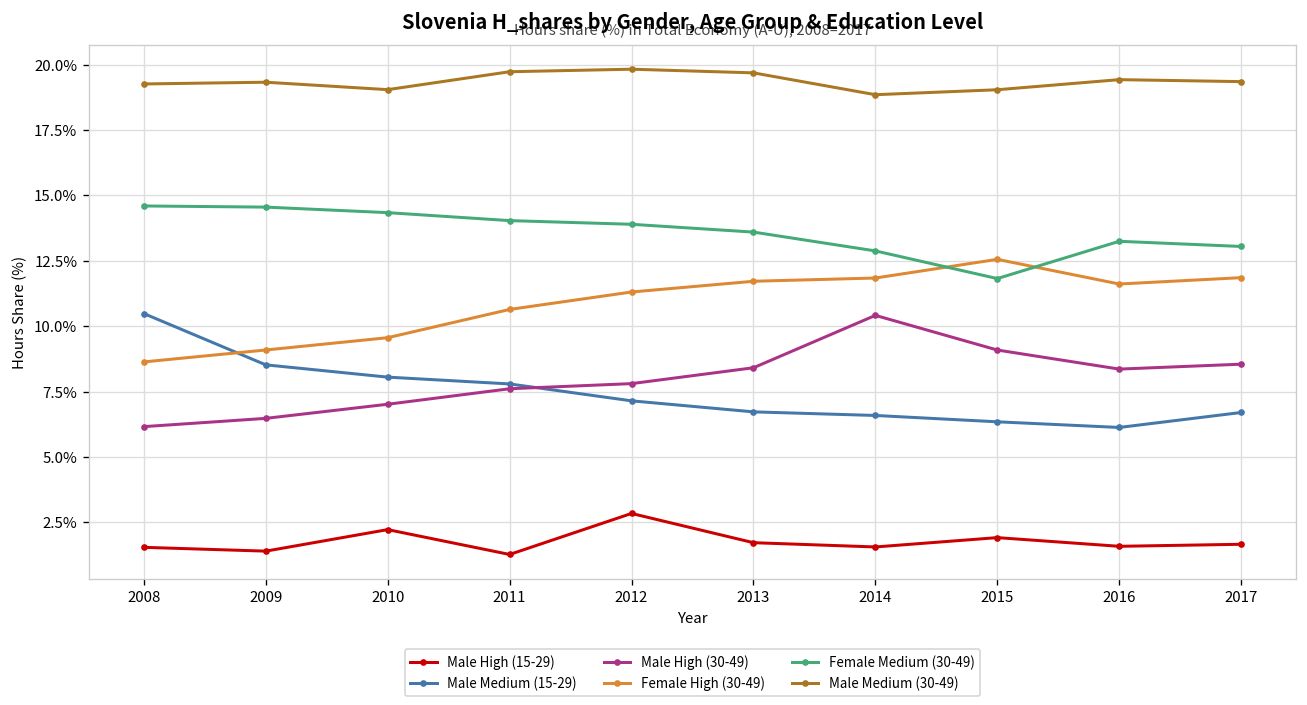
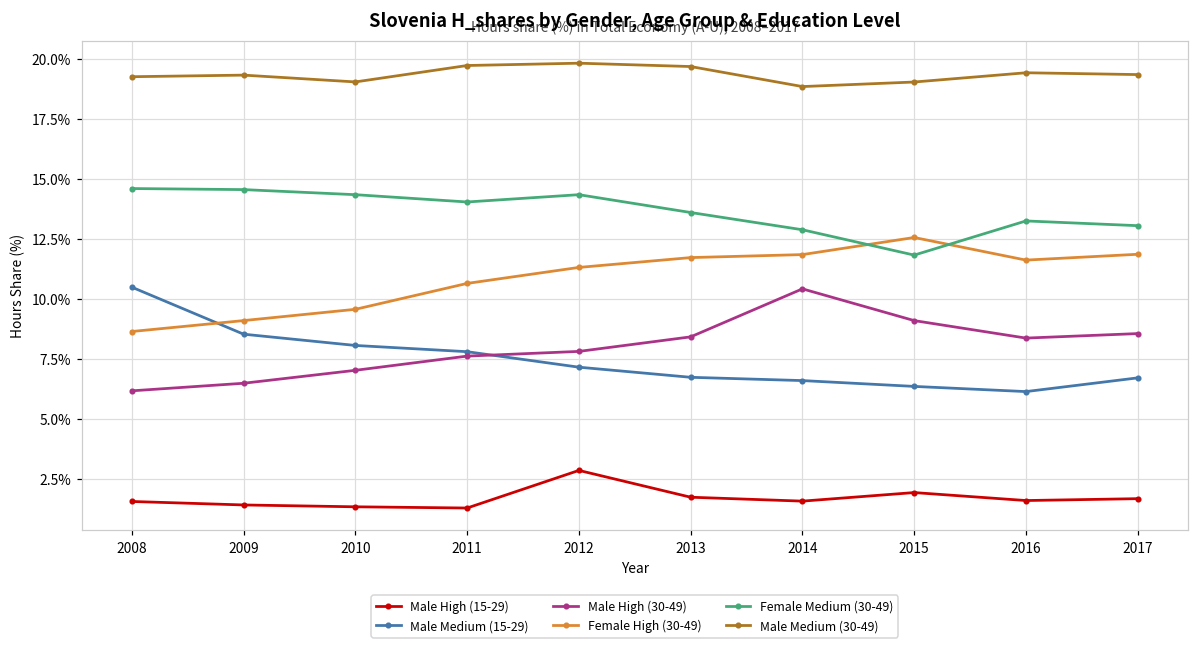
Male High (15-29), 2010: 2.2% -> 1.3%
Female Medium (30-49), 2012: 13.9% -> 14.3%
